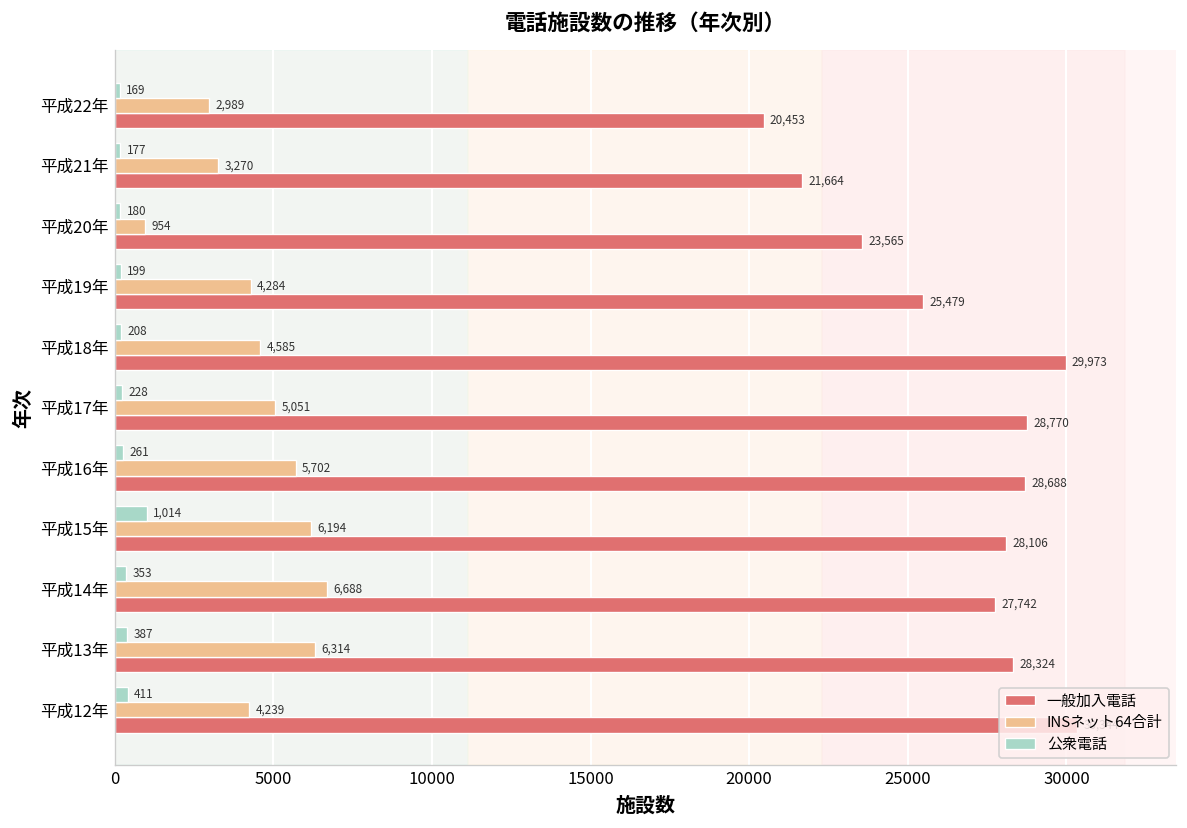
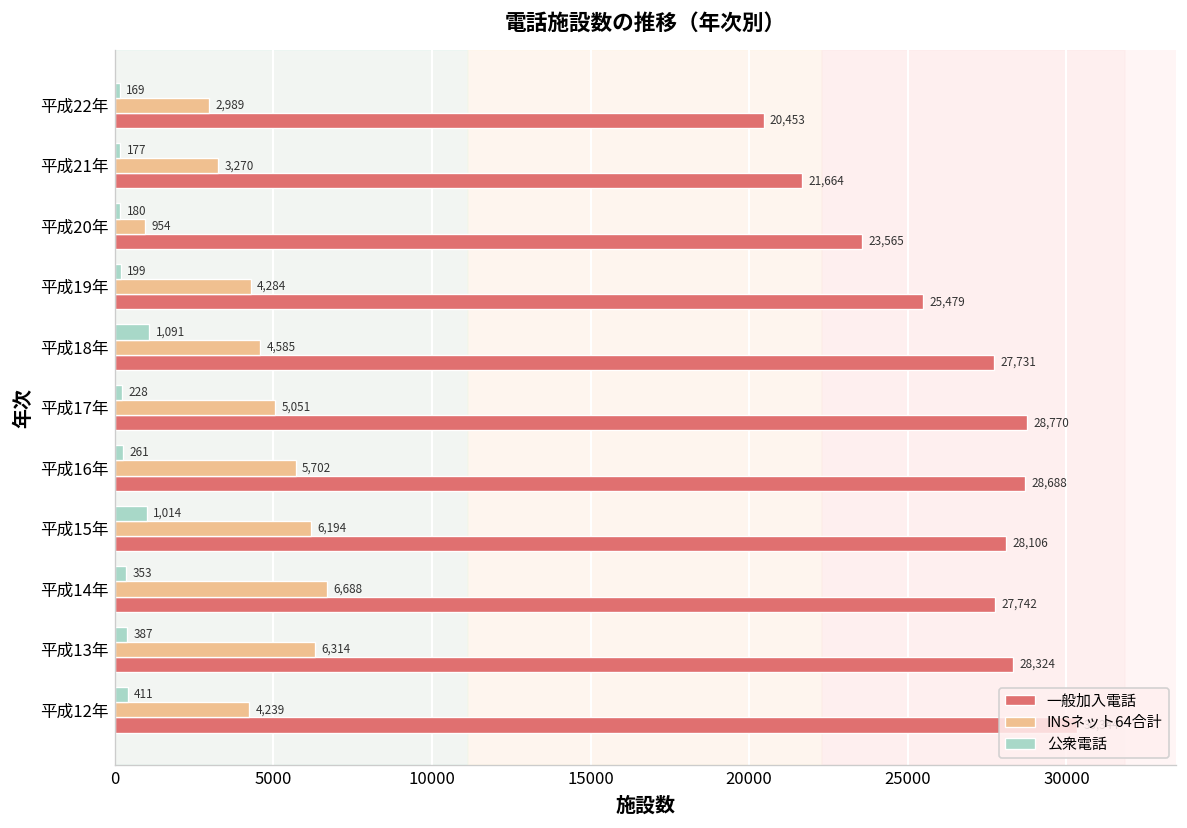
公衆電話, 平成18年: 208 -> 1,091
一般加入電話, 平成18年: 29,973 -> 27,731
